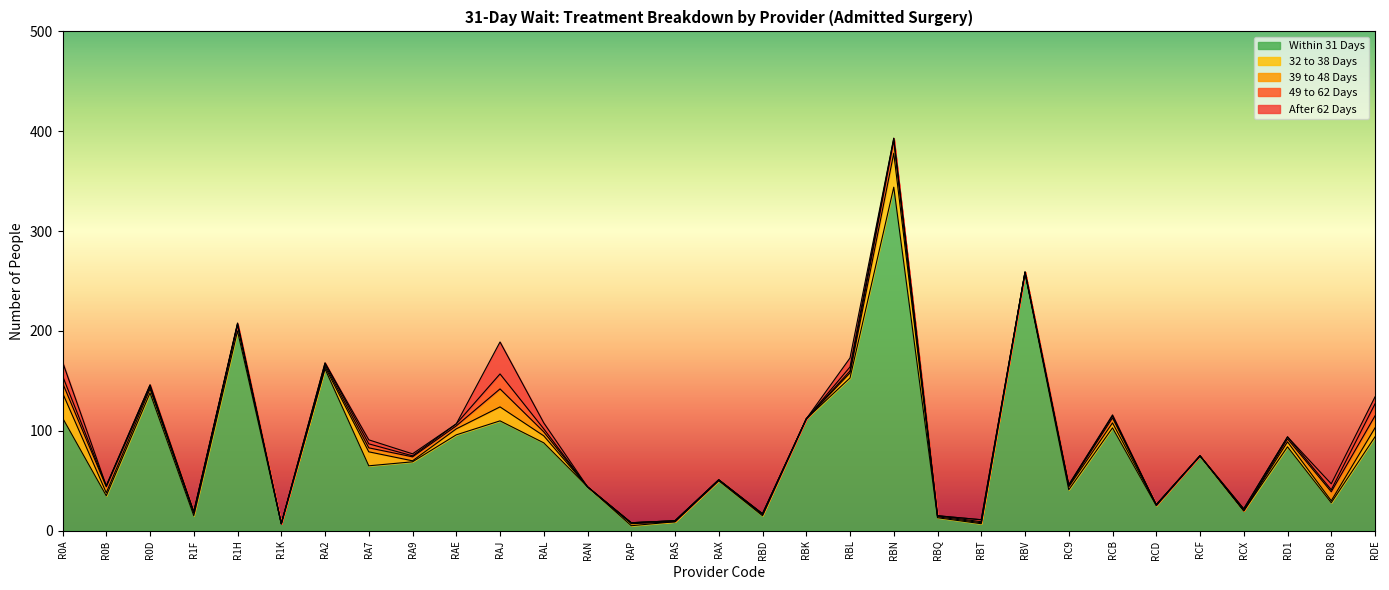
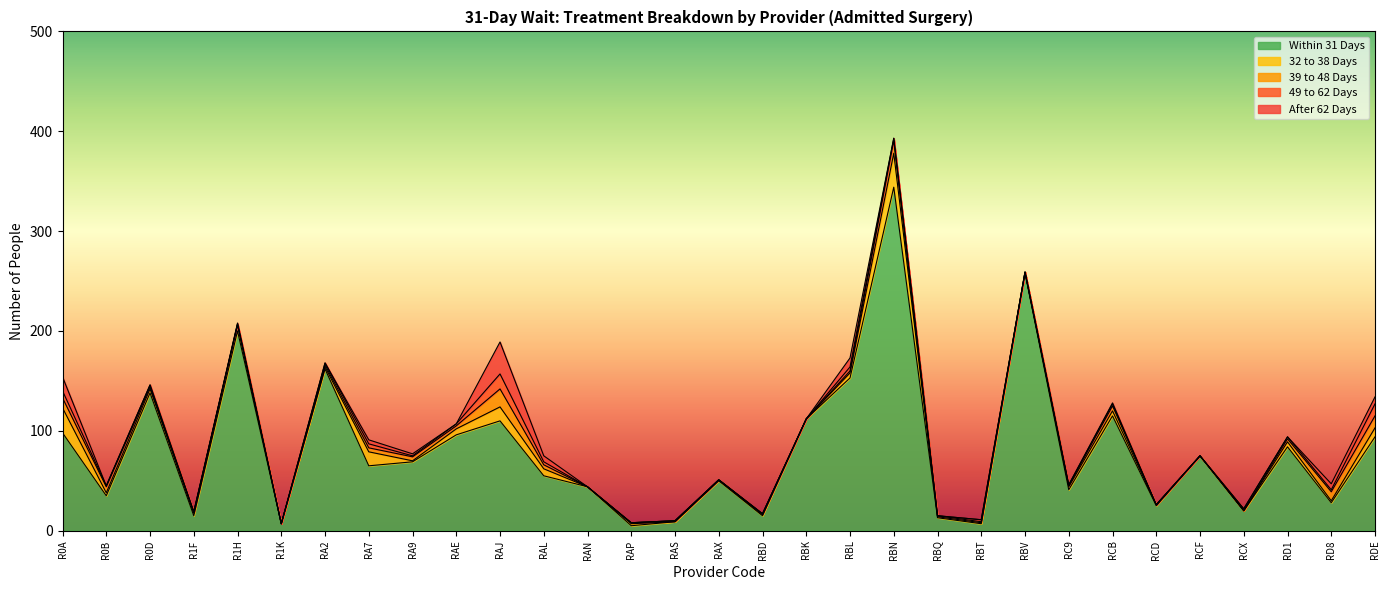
Within 31 Days, R0A: 110 -> 100
Within 31 Days, RAL: 90 -> 60
Within 31 Days, RCB: 100 -> 120
